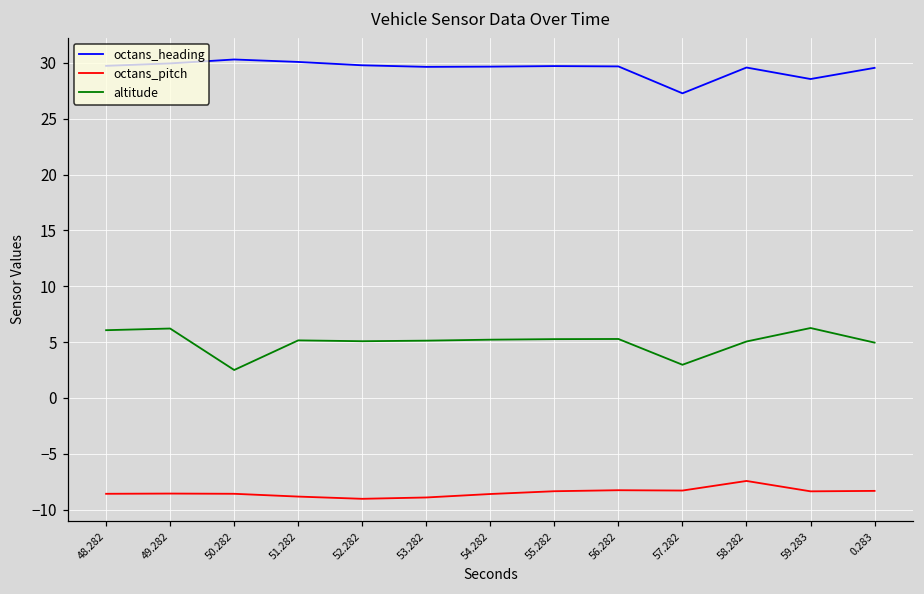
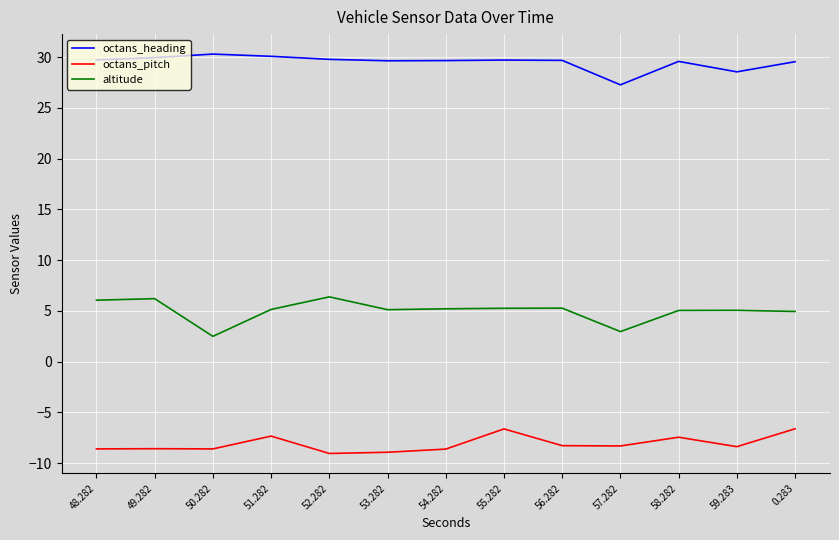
octans_pitch, 51.282: -8.8 -> -7.3
altitude, 52.282: 5.1 -> 6.4
octans_pitch, 55.282: -8.4 -> -6.6
altitude, 59.283: 6.3 -> 5.1
octans_pitch, 0.283: -8.3 -> -6.6
